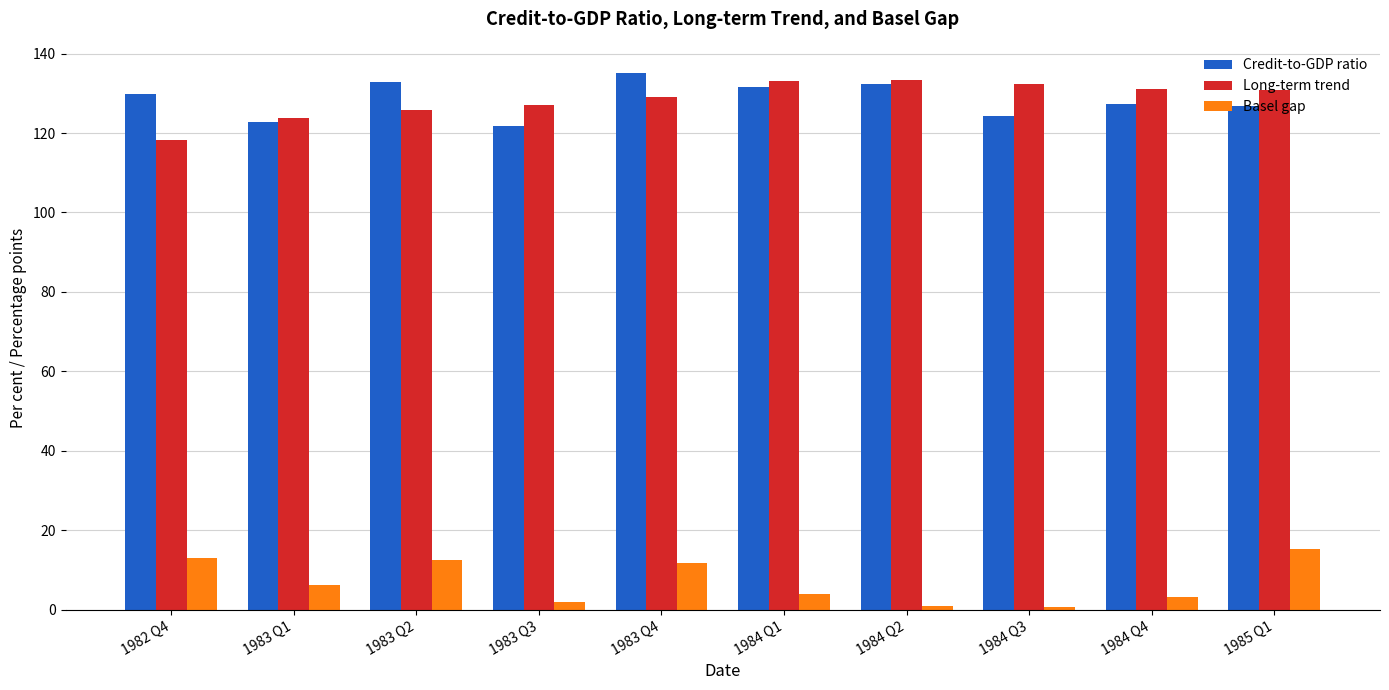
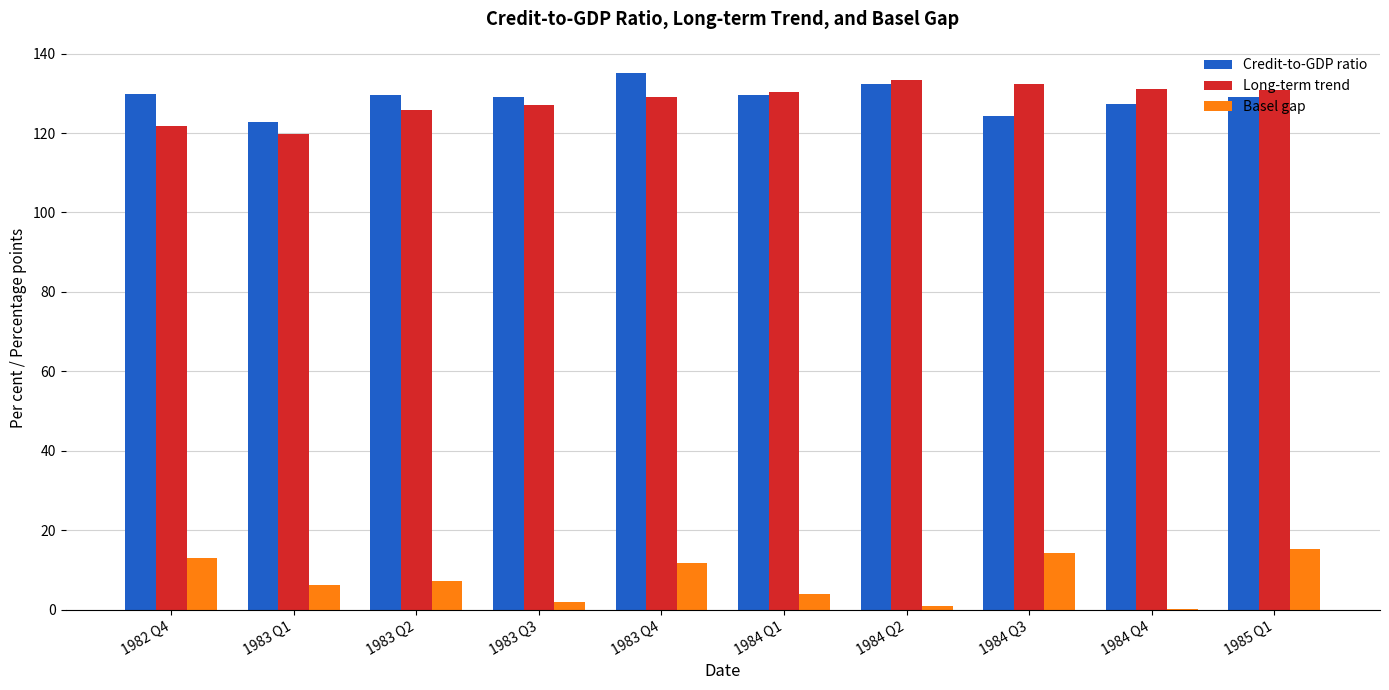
Long-term trend, 1982 Q4: 118 -> 122
Long-term trend, 1983 Q1: 124 -> 120
Credit-to-GDP ratio, 1983 Q2: 133 -> 130
Basel gap, 1983 Q2: 13 -> 7
Credit-to-GDP ratio, 1983 Q3: 122 -> 129
Credit-to-GDP ratio, 1984 Q1: 132 -> 129
Long-term trend, 1984 Q1: 133 -> 130
Basel gap, 1984 Q3: 1 -> 14
Basel gap, 1984 Q4: 3 -> 0
Credit-to-GDP ratio, 1985 Q1: 127 -> 129
